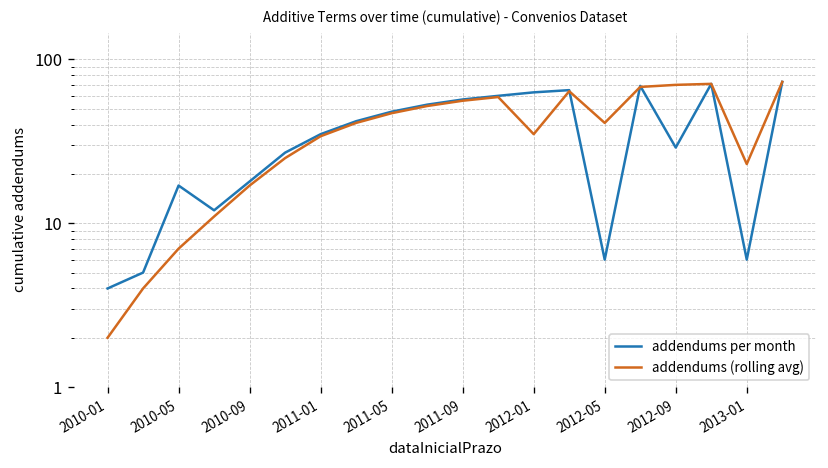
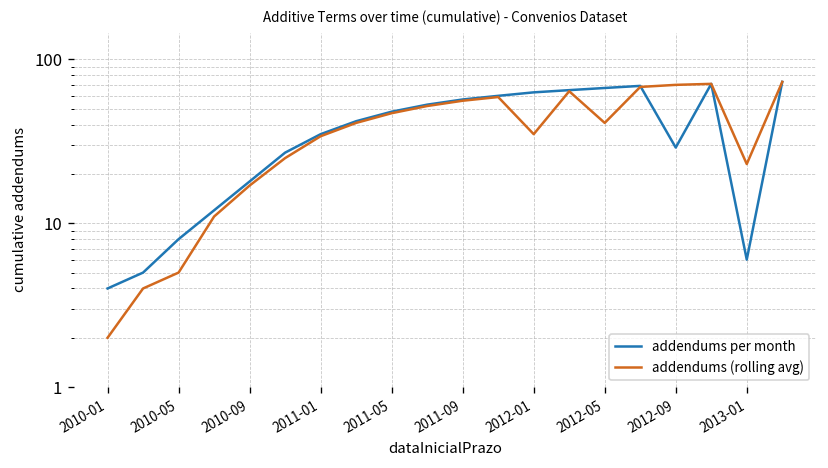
addendums per month, 2010-05: 17 -> 8
addendums (rolling avg), 2010-05: 7 -> 5
addendums per month, 2012-05: 6 -> 70
